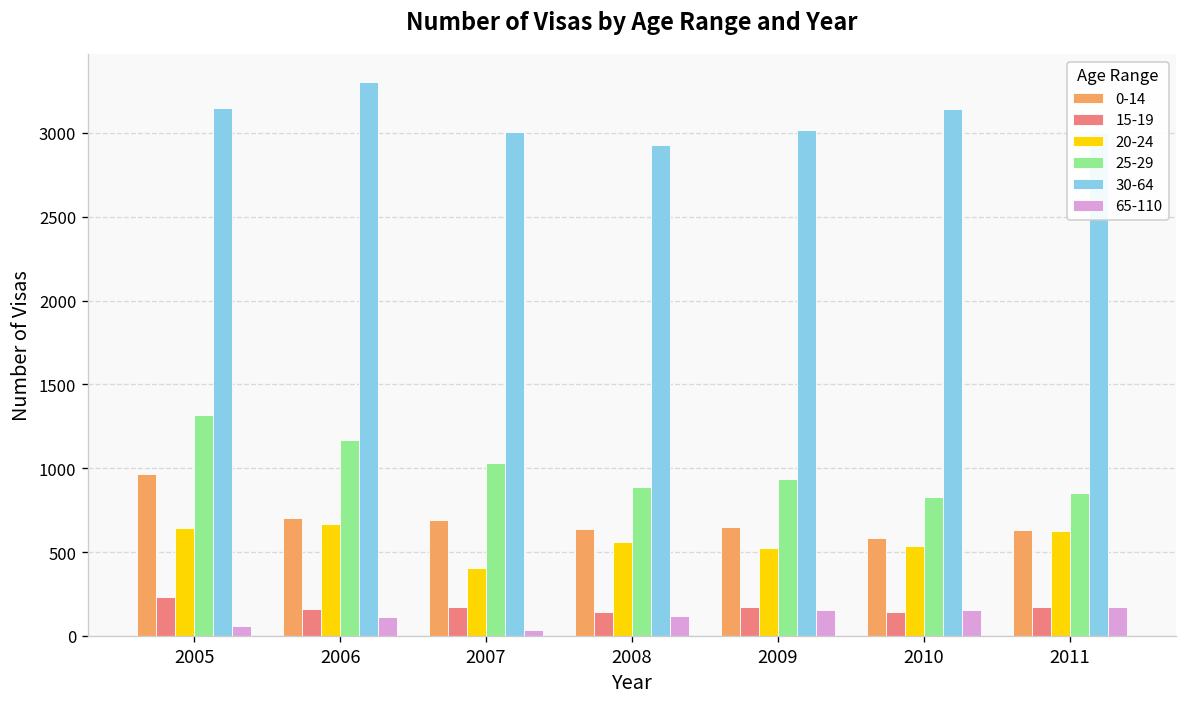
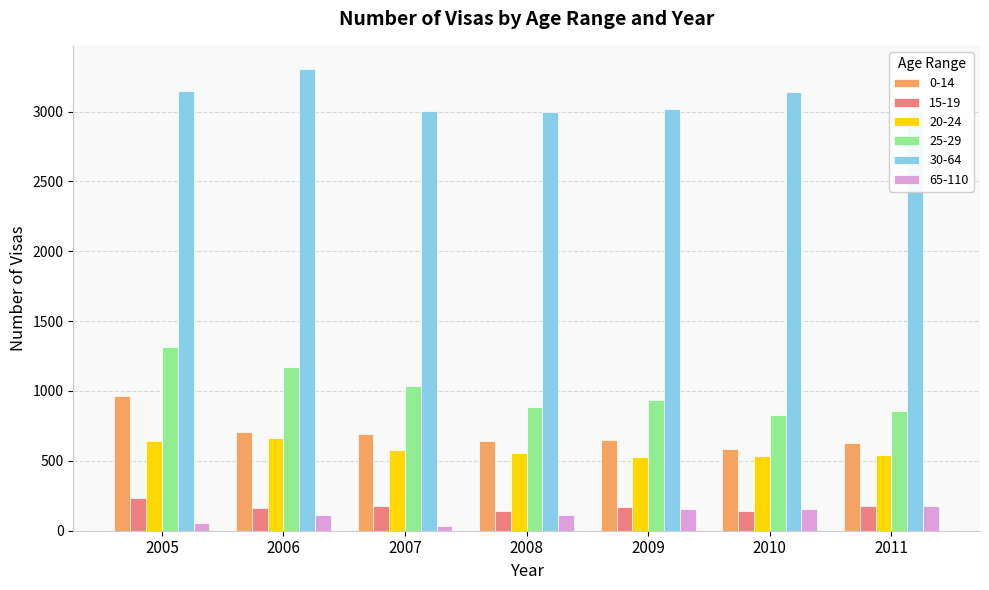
20-24, 2007: 410 -> 580
30-64, 2008: 2930 -> 3000
20-24, 2011: 630 -> 540
